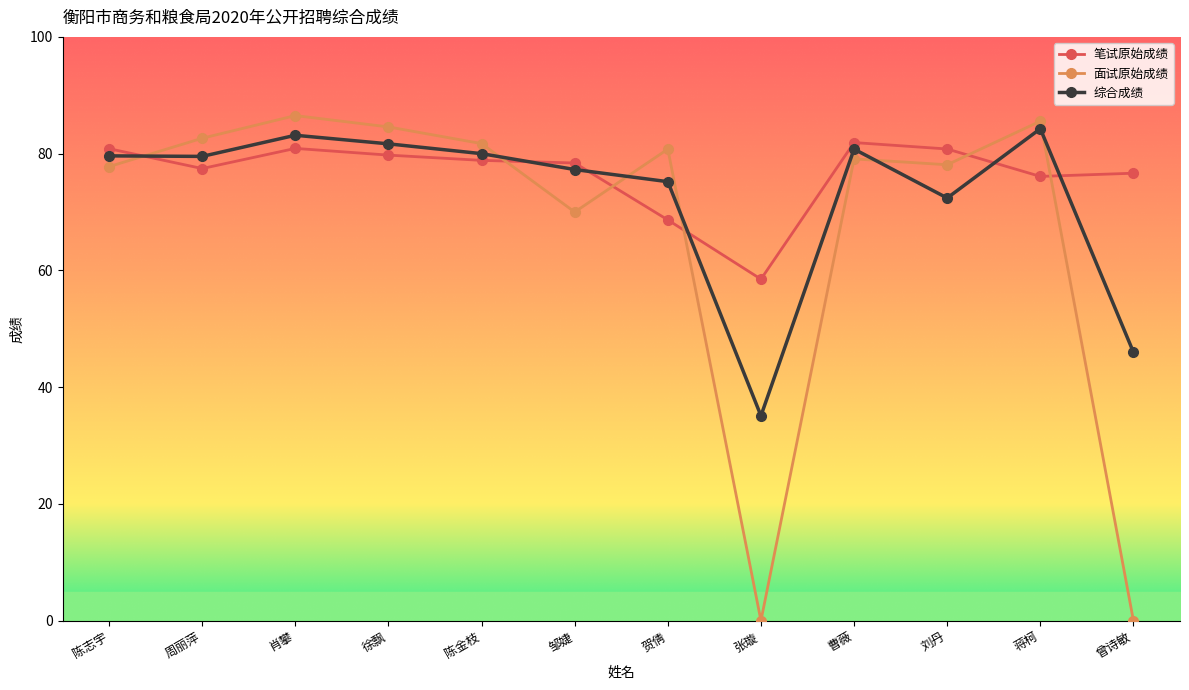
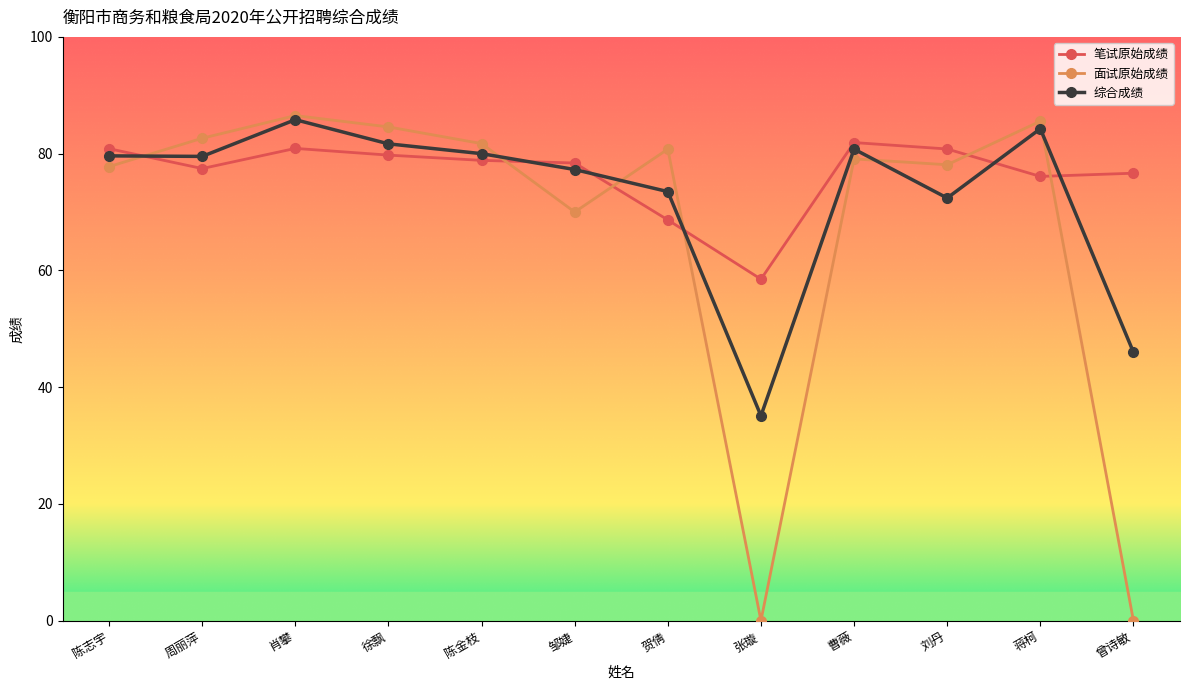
综合成绩, 肖攀: 83 -> 86
综合成绩, 贺倩: 75 -> 74
